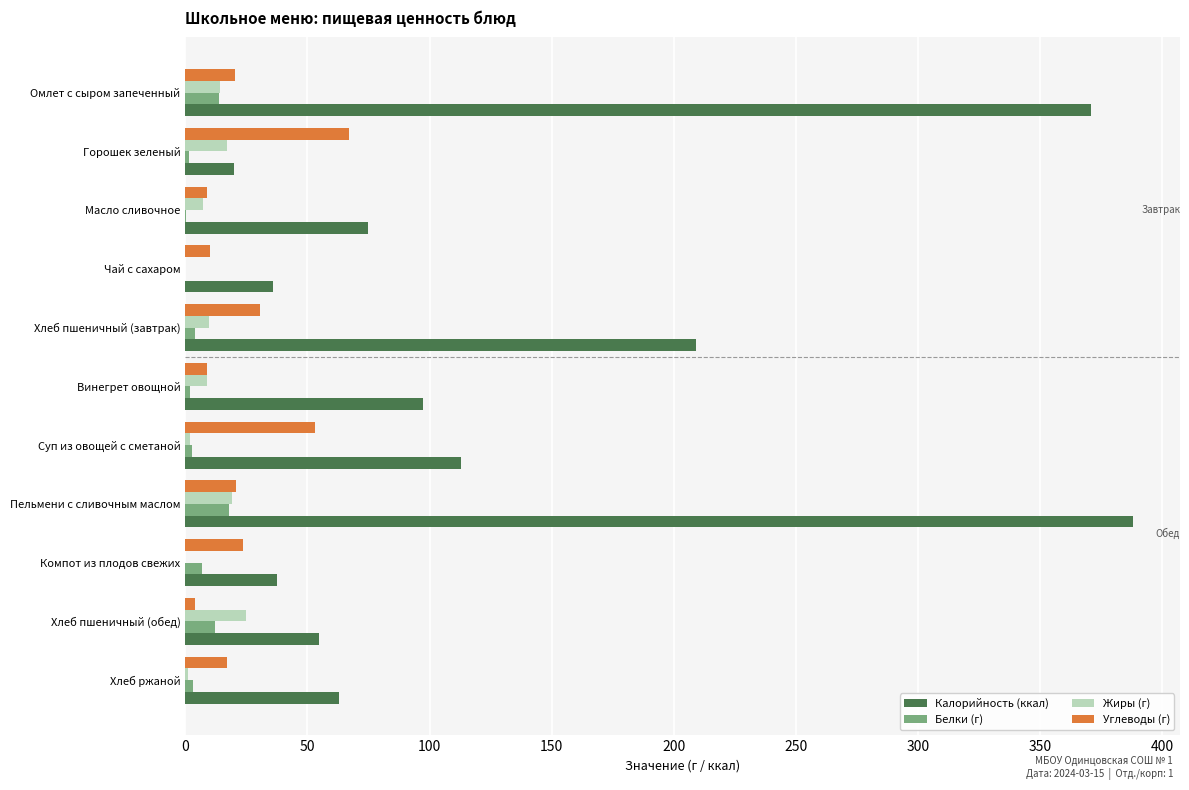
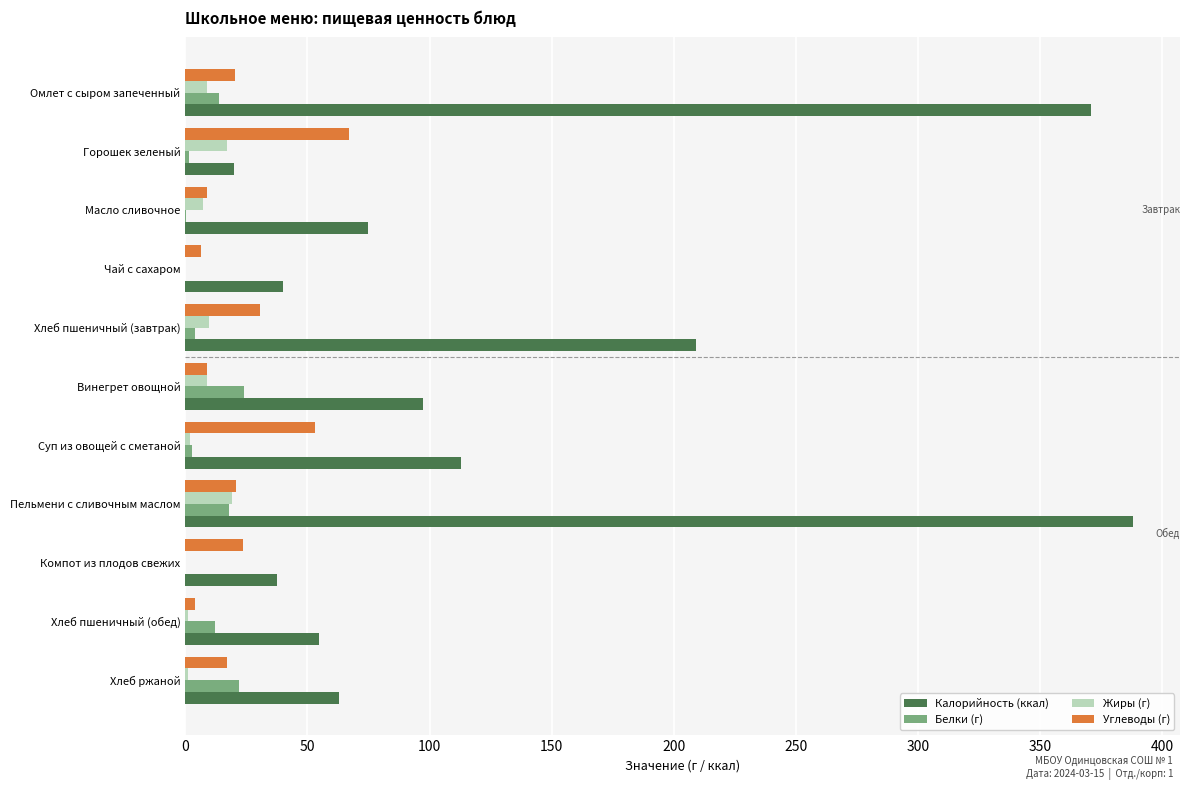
Жиры (г), Омлет с сыром запеченный: 14 -> 9
Углеводы (г), Чай с сахаром: 10 -> 7
Калорийность (ккал), Чай с сахаром: 36 -> 40
Белки (г), Винегрет овощной: 2 -> 24
Белки (г), Компот из плодов свежих: 7 -> 0
Жиры (г), Хлеб пшеничный (обед): 25 -> 1
Белки (г), Хлеб ржаной: 3 -> 22
